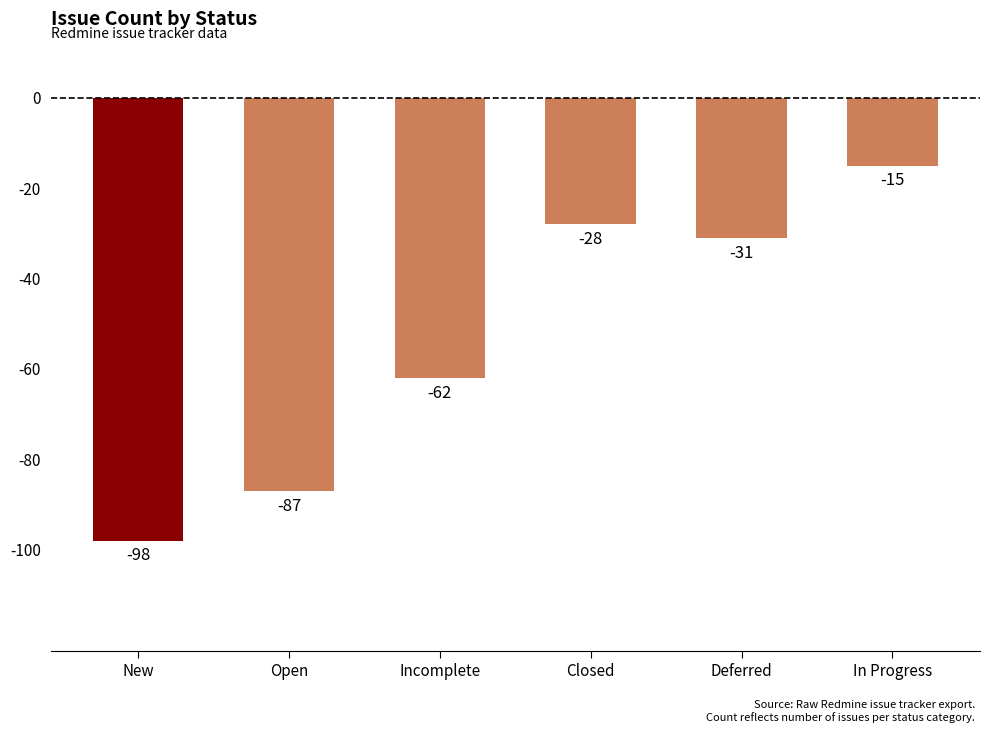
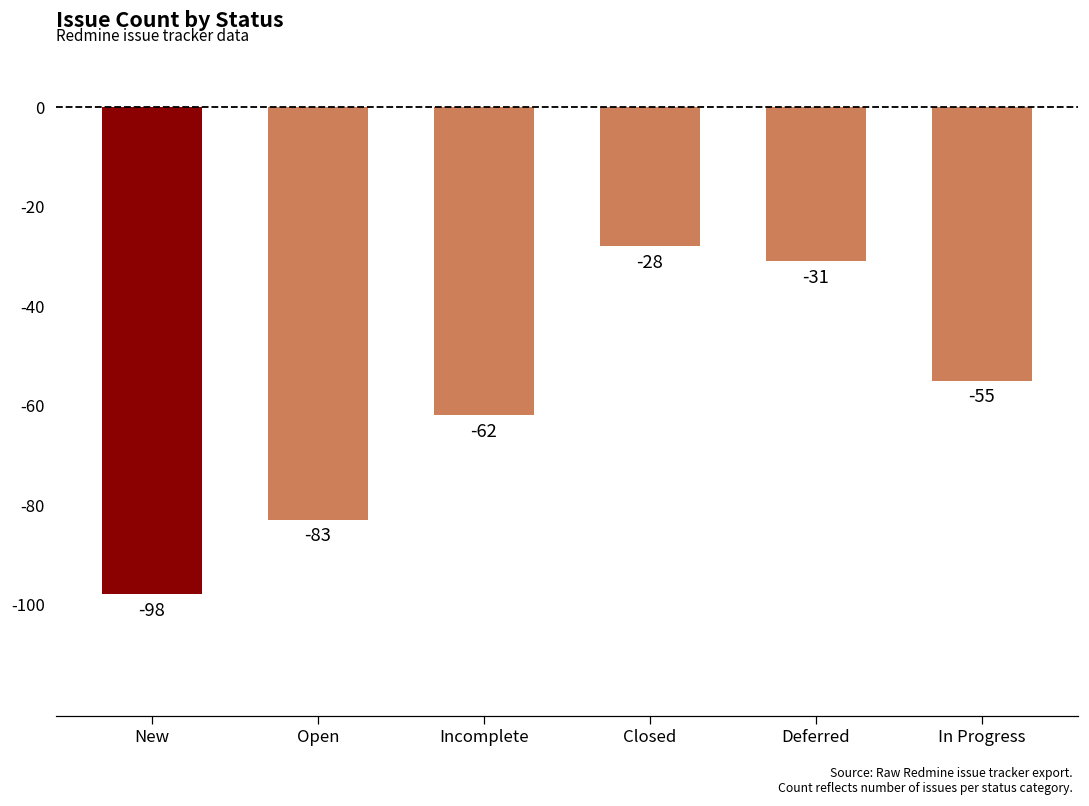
Open: -87 -> -83
In Progress: -15 -> -55
